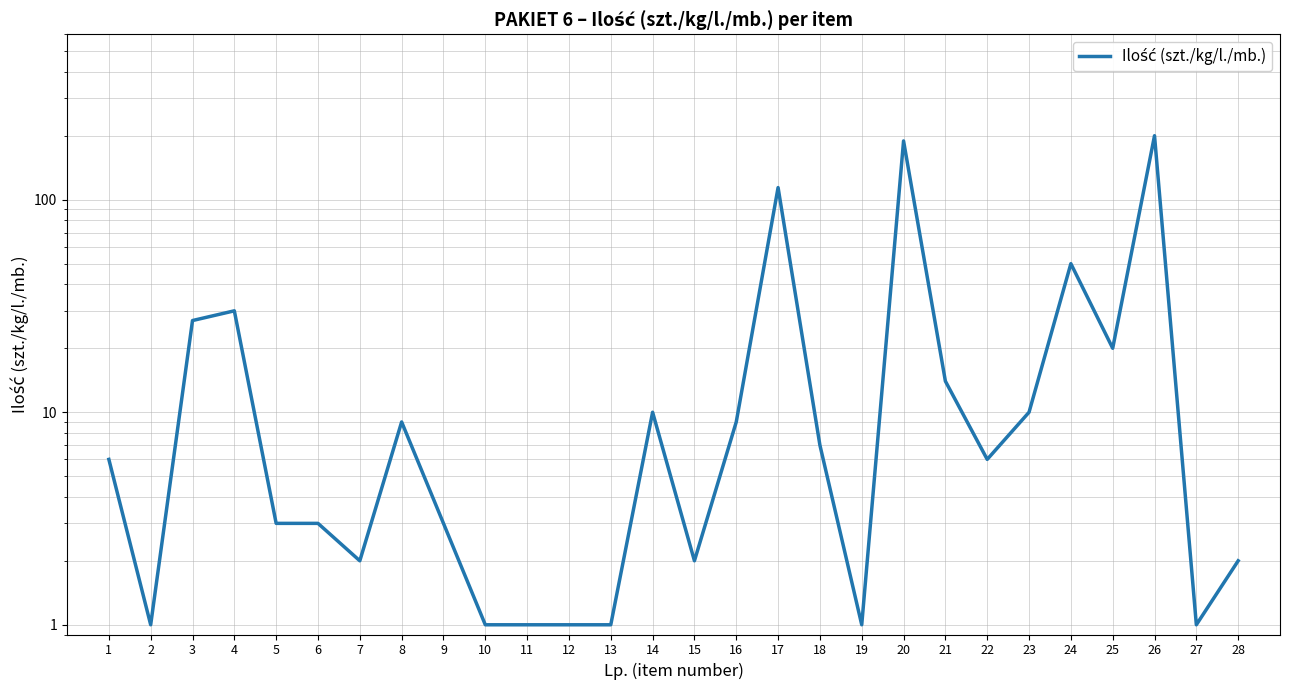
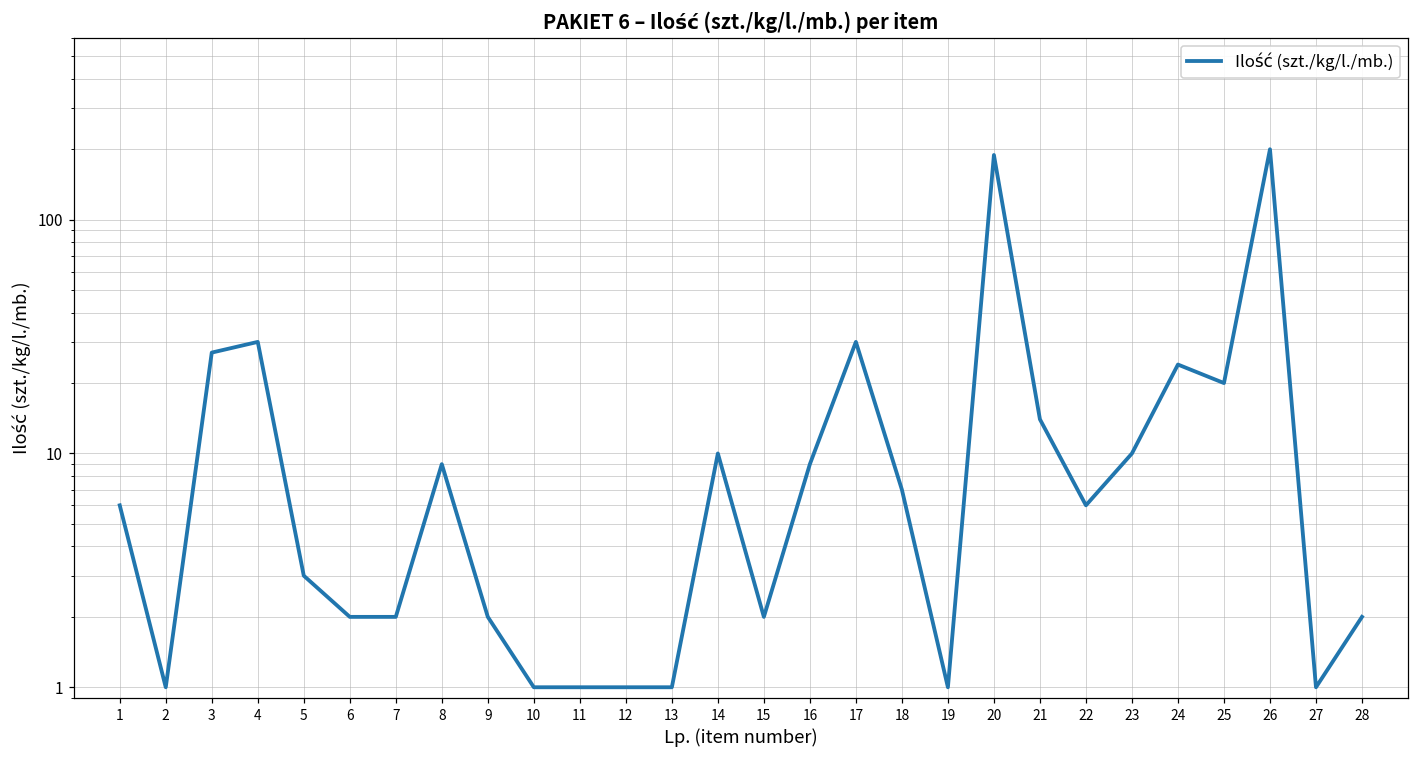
6: 3 -> 2
9: 3 -> 2
17: 110 -> 30
24: 50 -> 24
